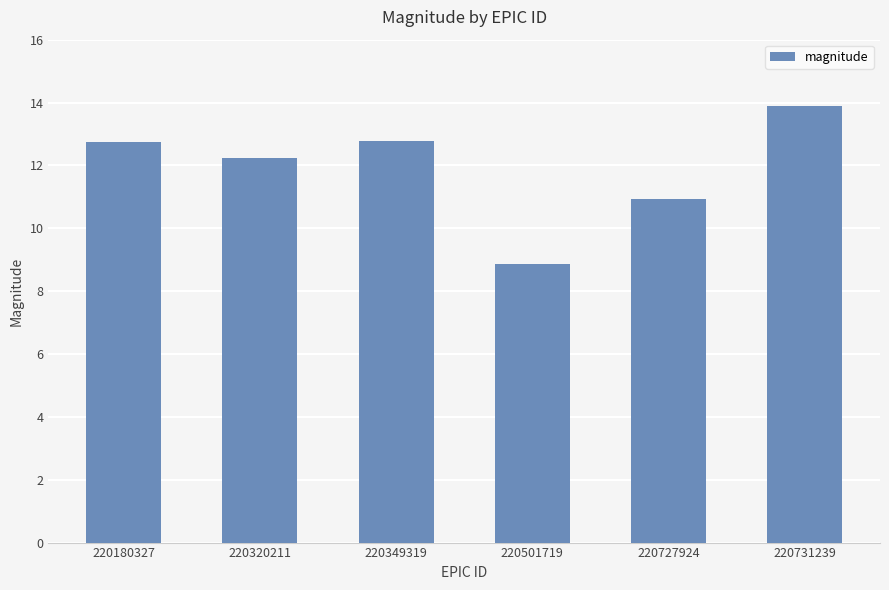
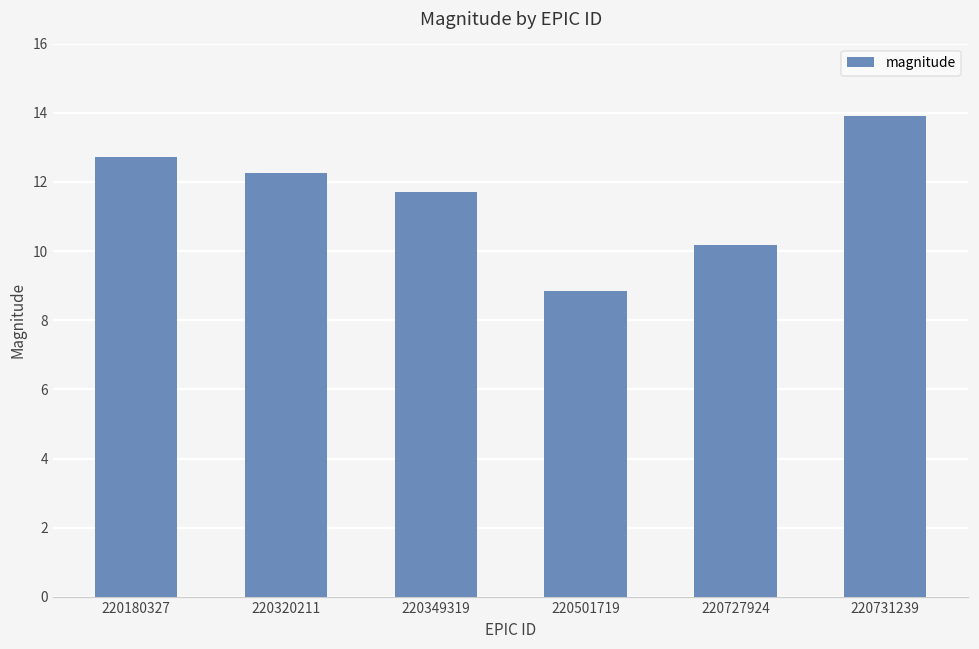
220349319: 12.8 -> 11.7
220727924: 10.9 -> 10.2
